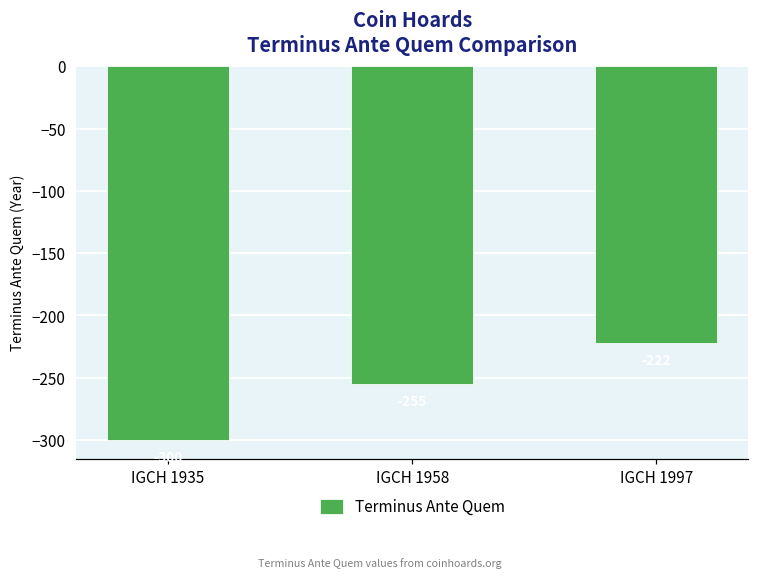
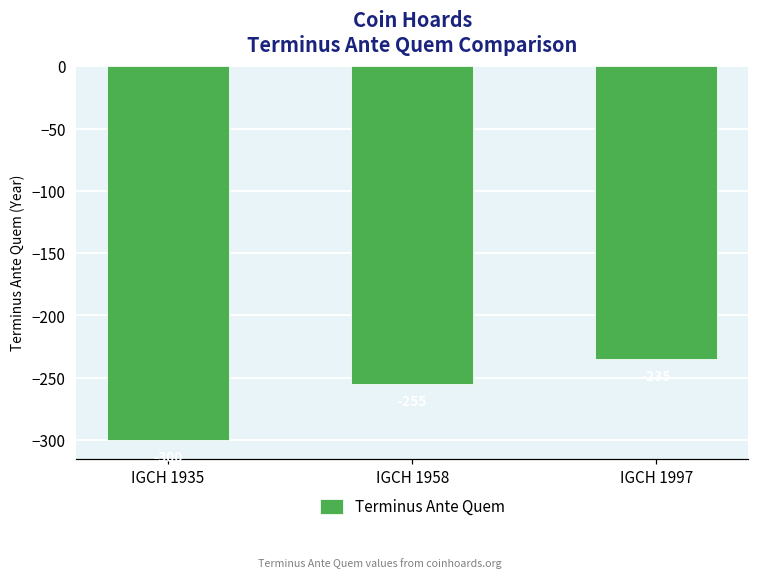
IGCH 1997: -222 -> -235
